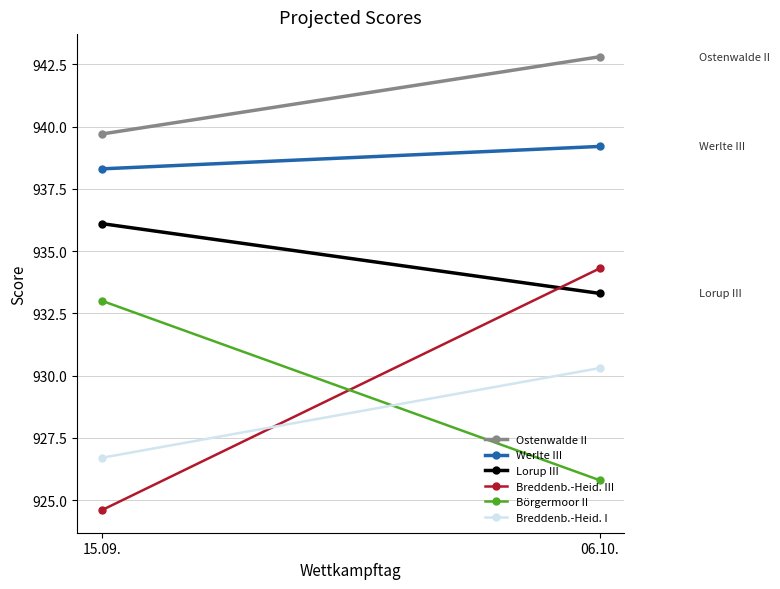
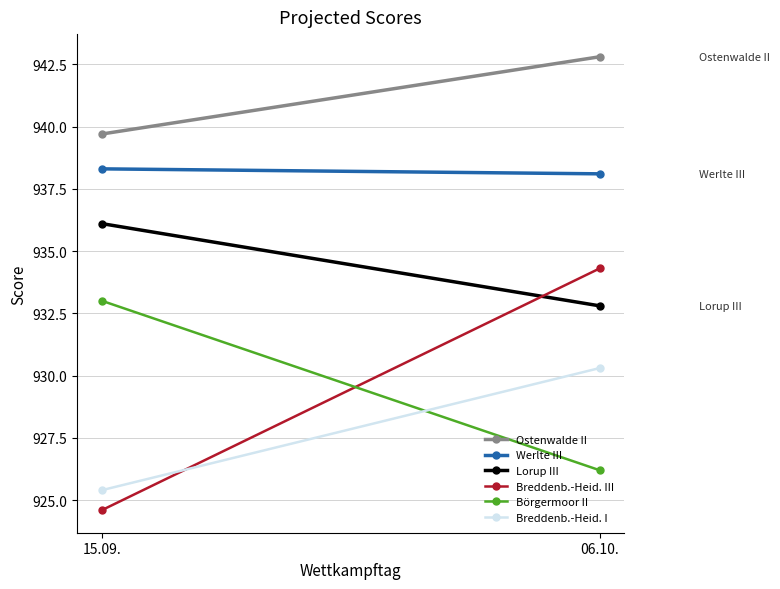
Breddenb.-Heid. I, 15.09.: 926.7 -> 925.4
Werlte III, 06.10.: 939.2 -> 938.1
Lorup III, 06.10.: 933.3 -> 932.8
Börgermoor II, 06.10.: 925.8 -> 926.2
